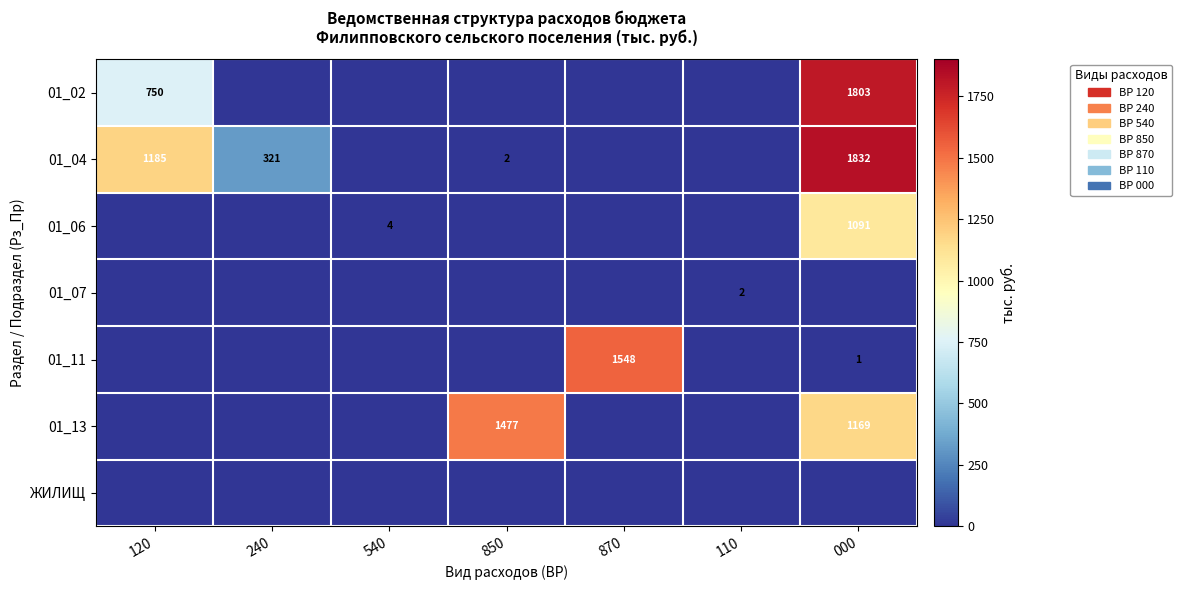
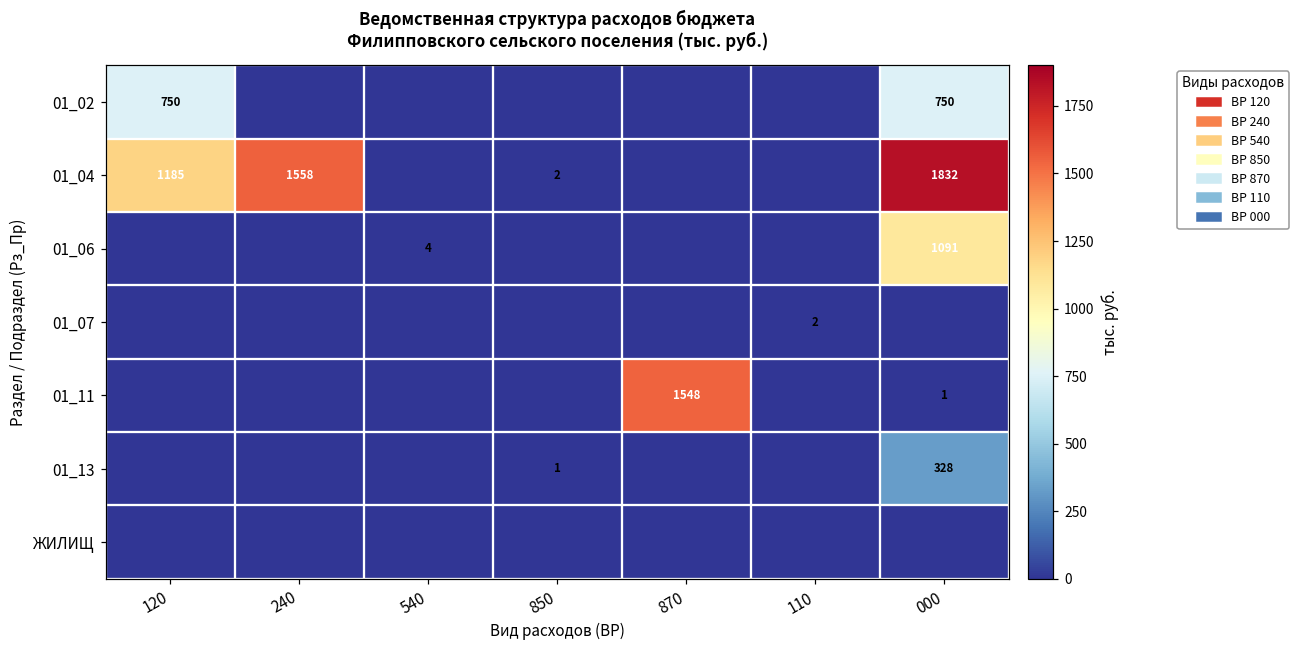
01_02, 000: 1803 -> 750
01_04, 240: 321 -> 1558
01_13, 850: 1477 -> 1
01_13, 000: 1169 -> 328
